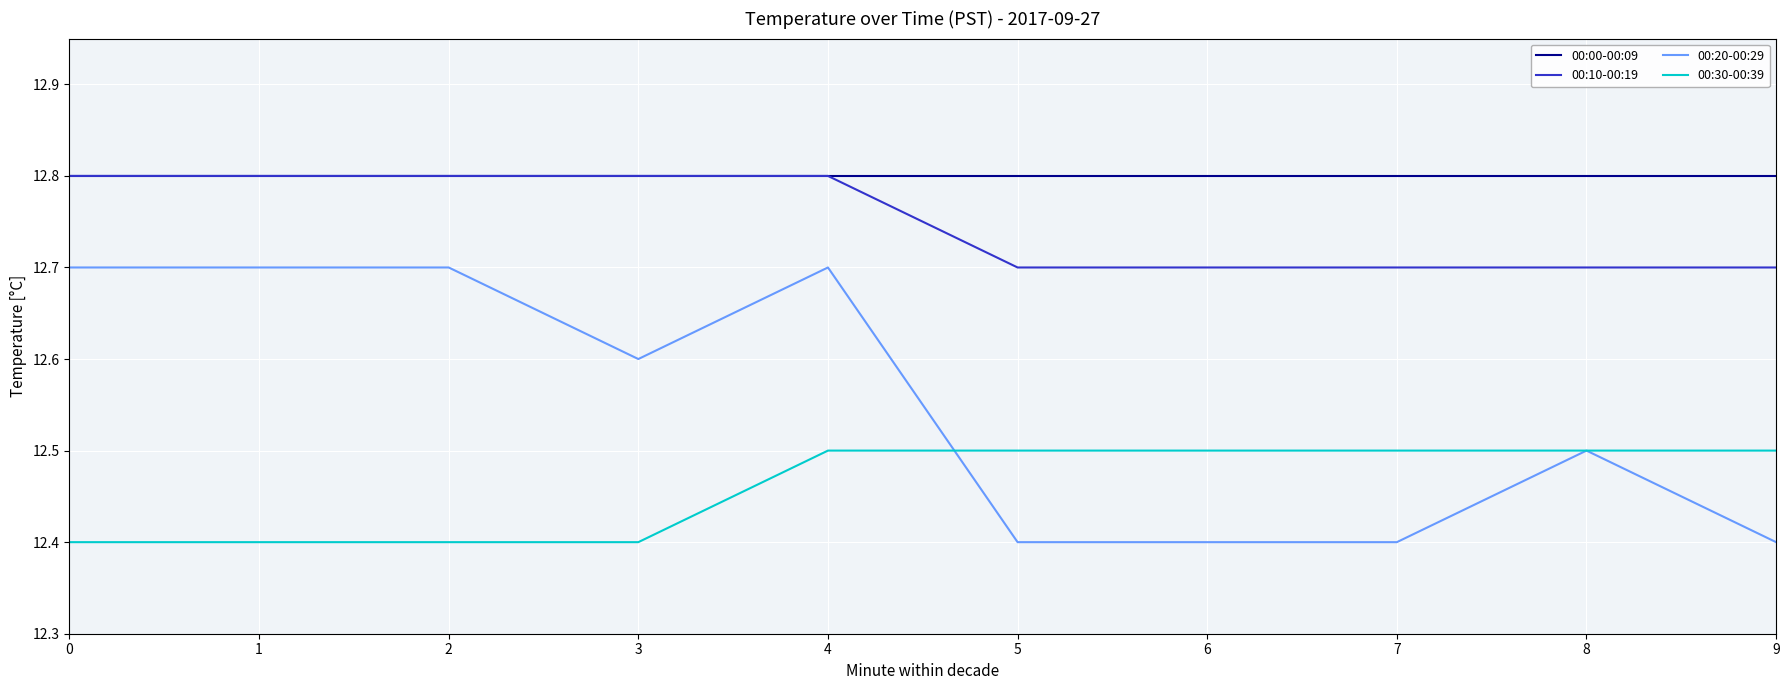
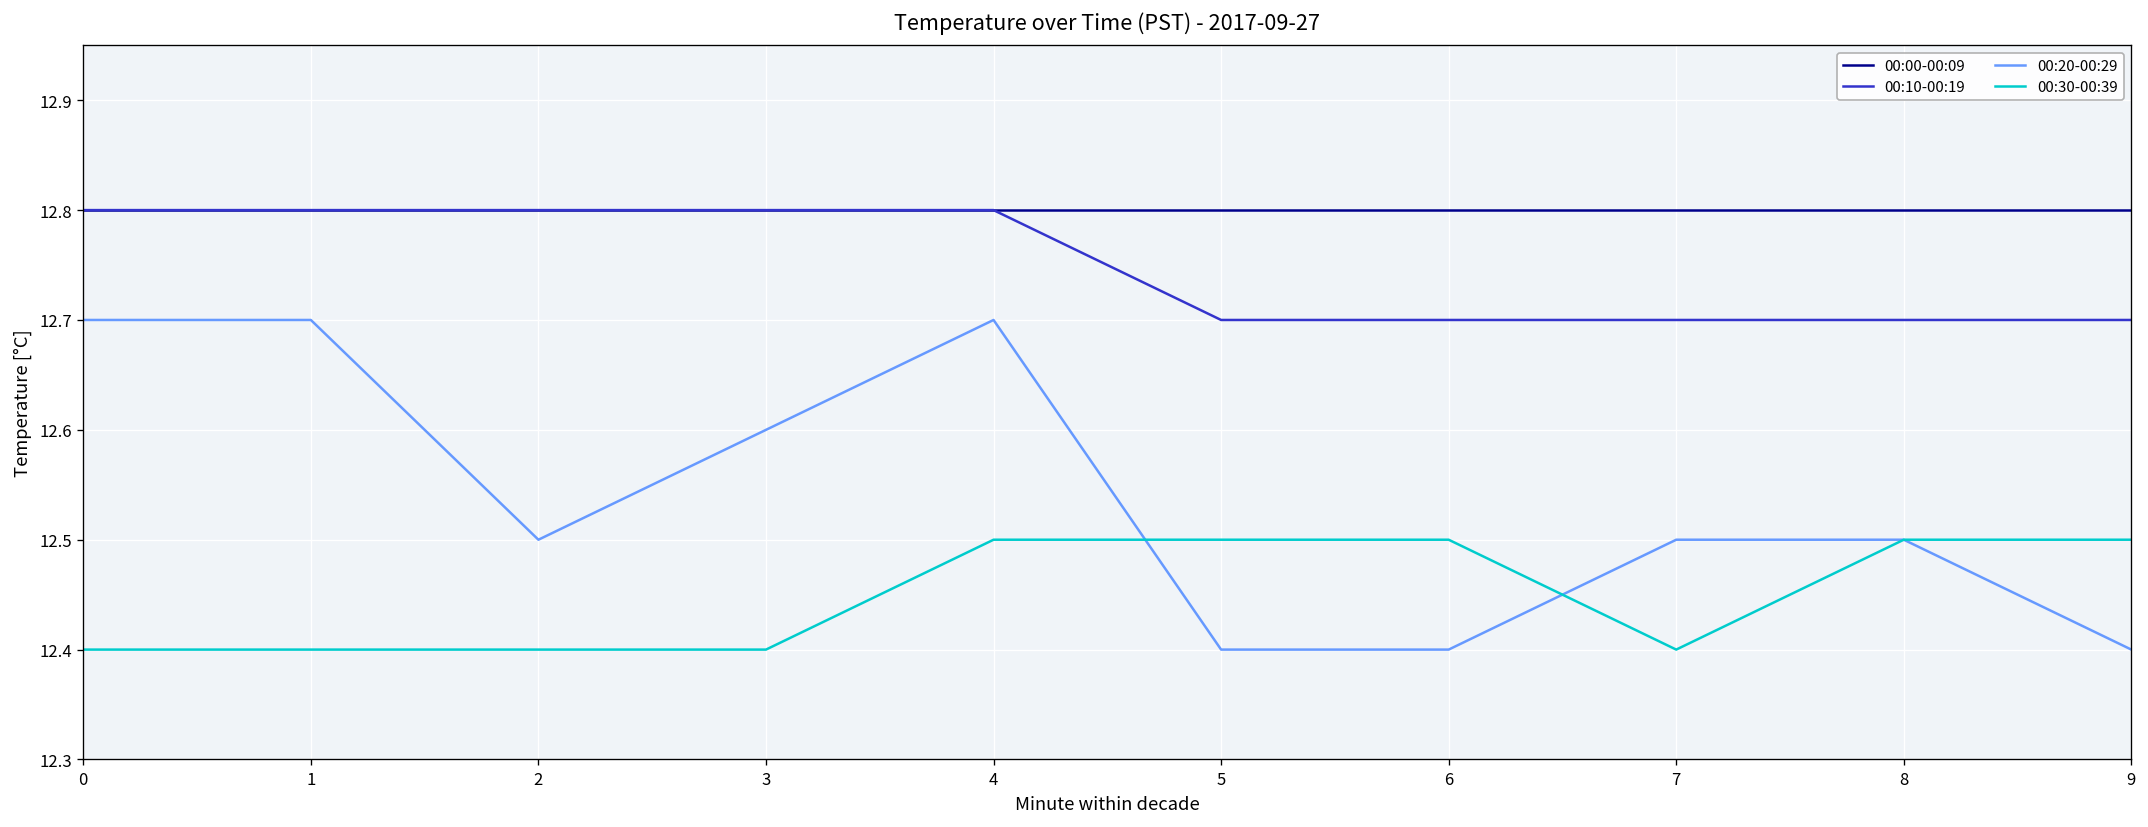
00:20-00:29, 2: 12.7 -> 12.5
00:20-00:29, 7: 12.4 -> 12.5
00:30-00:39, 7: 12.5 -> 12.4
